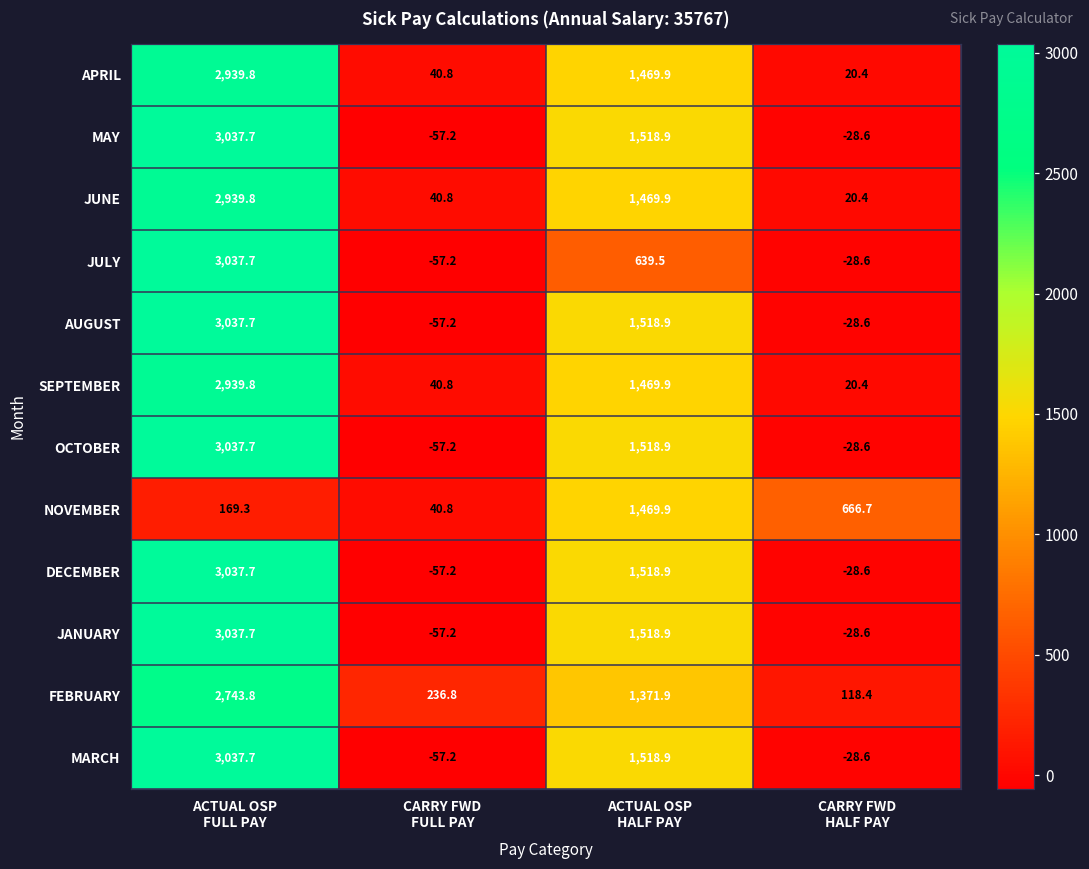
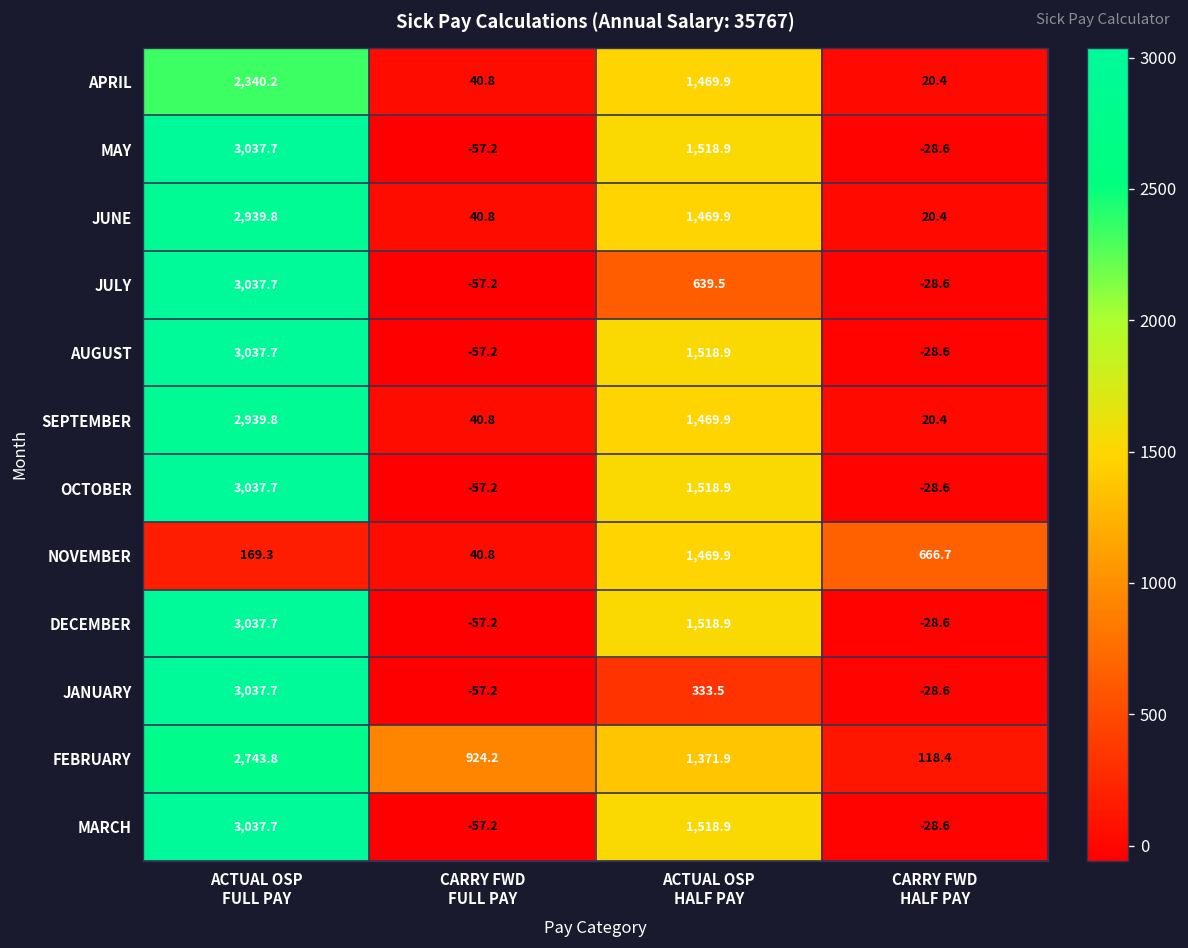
APRIL, ACTUAL OSP FULL PAY: 2,939.8 -> 2,340.2
JANUARY, ACTUAL OSP HALF PAY: 1,518.9 -> 333.5
FEBRUARY, CARRY FWD FULL PAY: 236.8 -> 924.2
